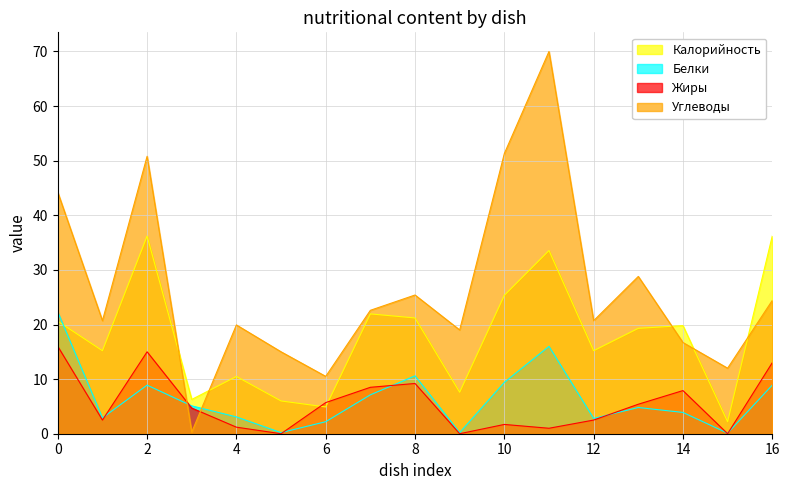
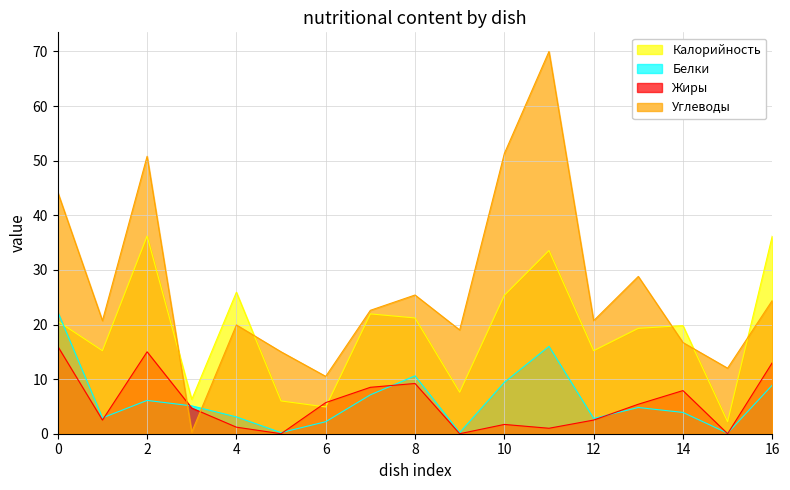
Белки, 2: 9 -> 6
Калорийность, 4: 10 -> 26
